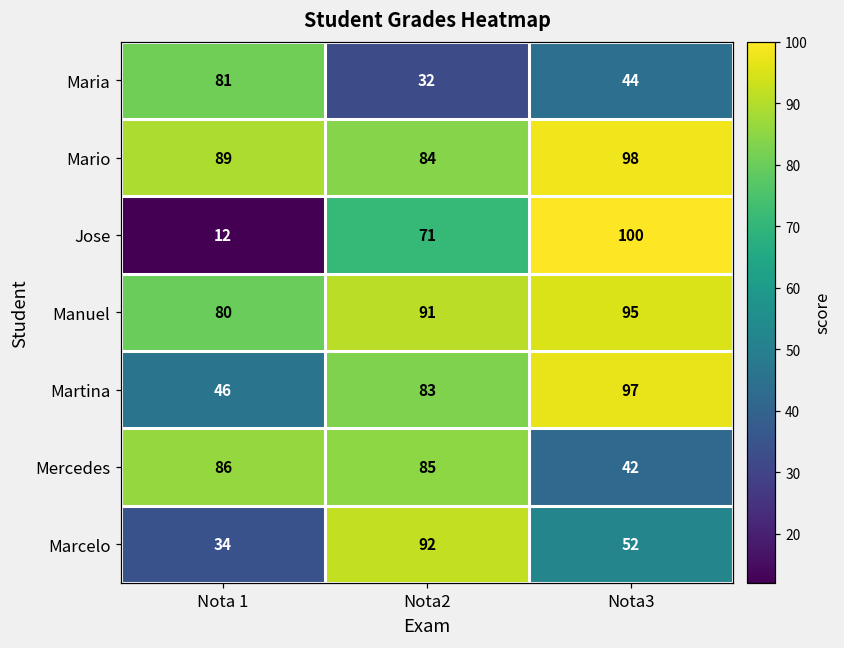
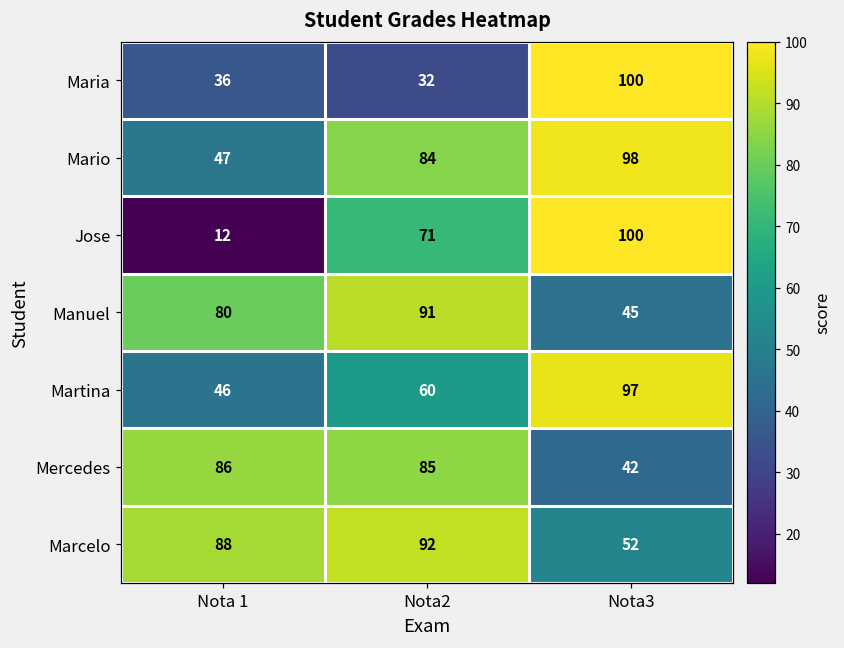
Maria, Nota 1: 81 -> 36
Maria, Nota3: 44 -> 100
Mario, Nota 1: 89 -> 47
Manuel, Nota3: 95 -> 45
Martina, Nota2: 83 -> 60
Marcelo, Nota 1: 34 -> 88
